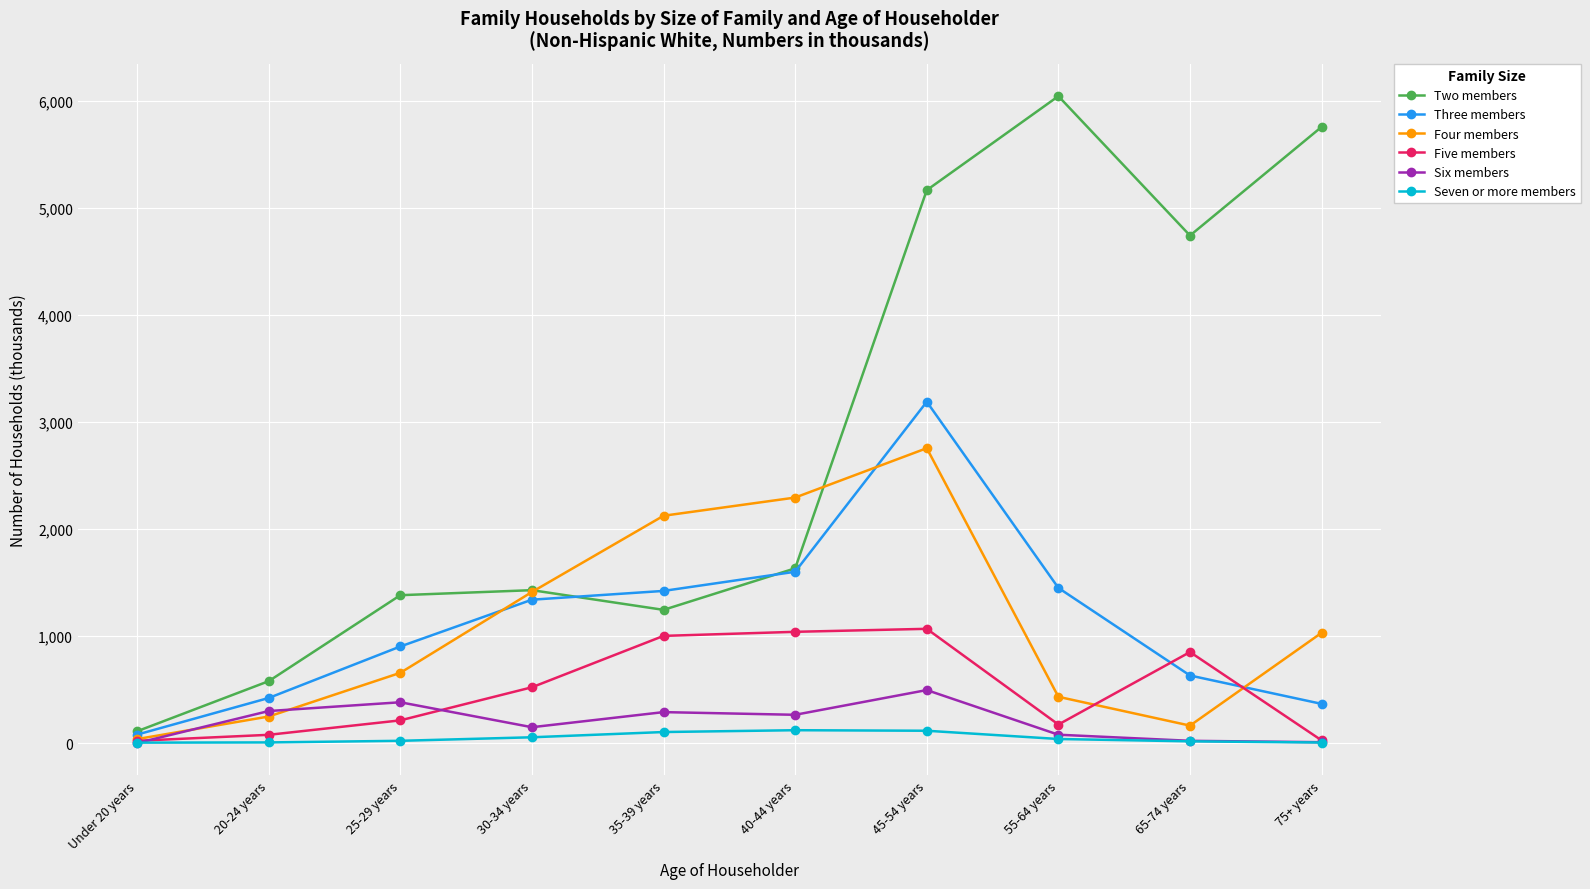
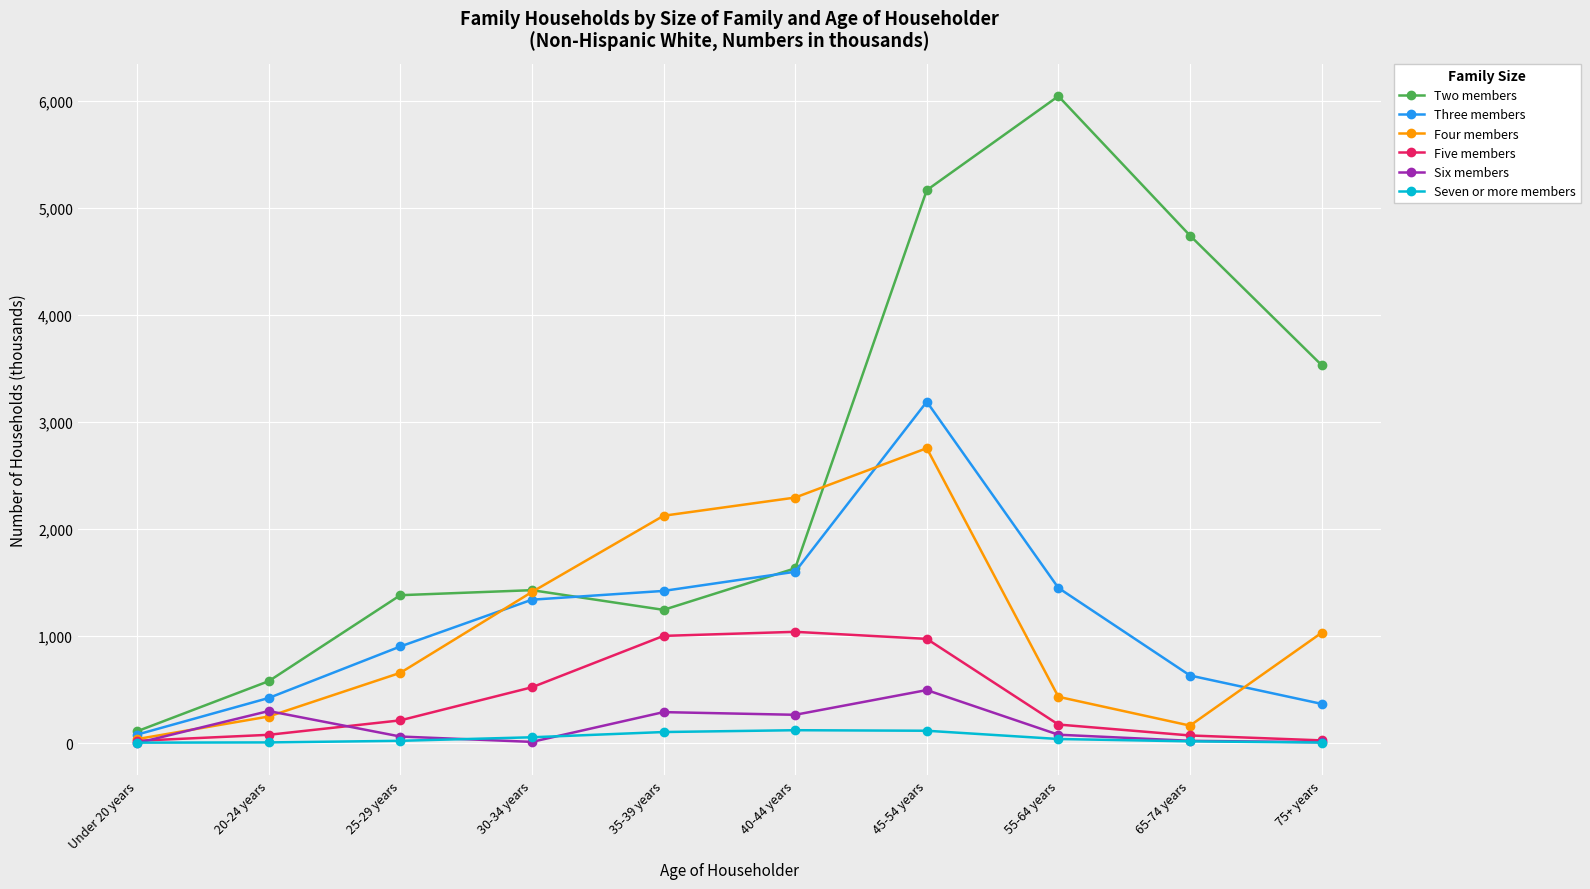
Six members, 25-29 years: 380 -> 60
Six members, 30-34 years: 150 -> 10
Five members, 45-54 years: 1,070 -> 970
Five members, 65-74 years: 850 -> 70
Two members, 75+ years: 5,760 -> 3,530
